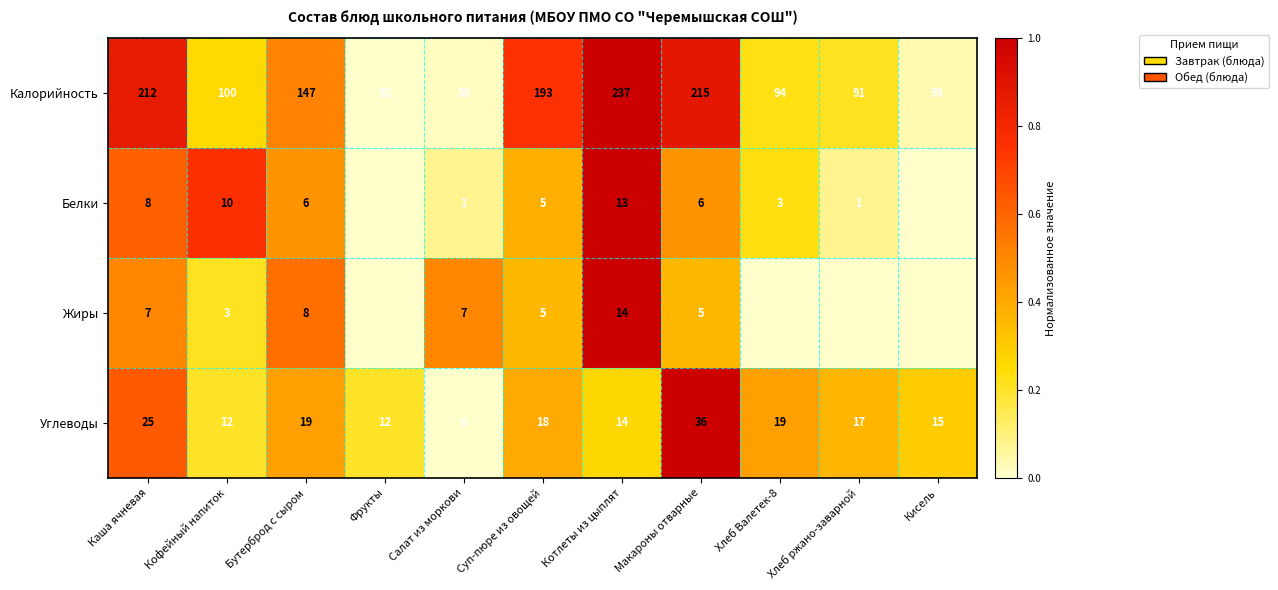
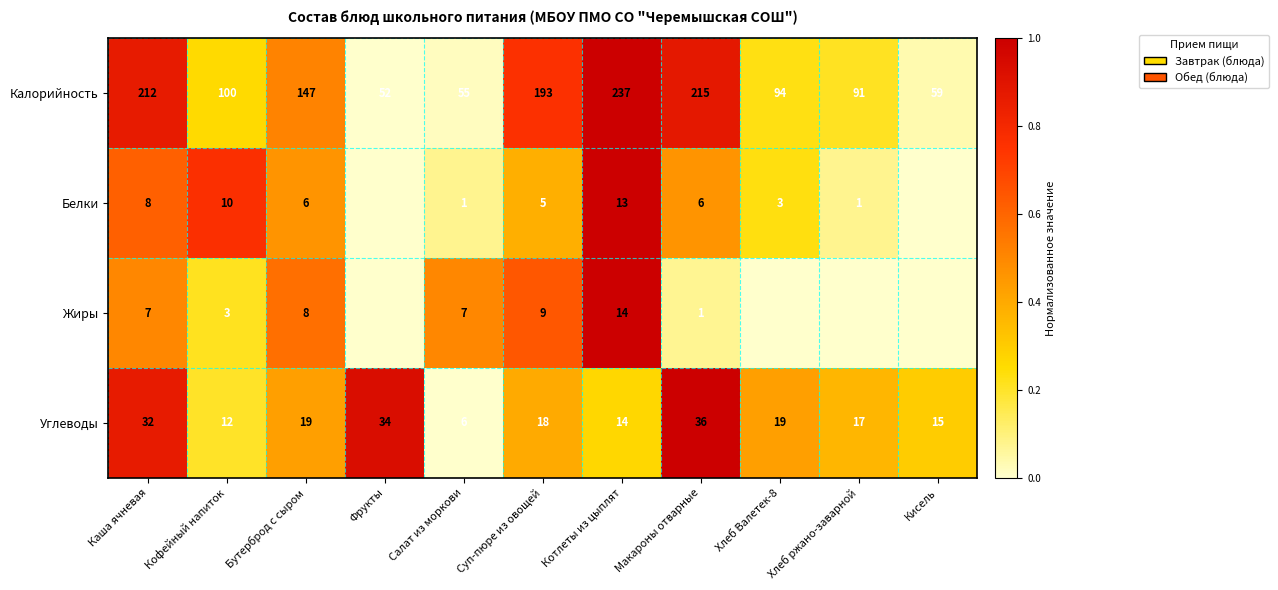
Жиры, Суп-пюре из овощей: 5 -> 9
Жиры, Макароны отварные: 5 -> 1
Углеводы, Каша ячневая: 25 -> 32
Углеводы, Фрукты: 12 -> 34
